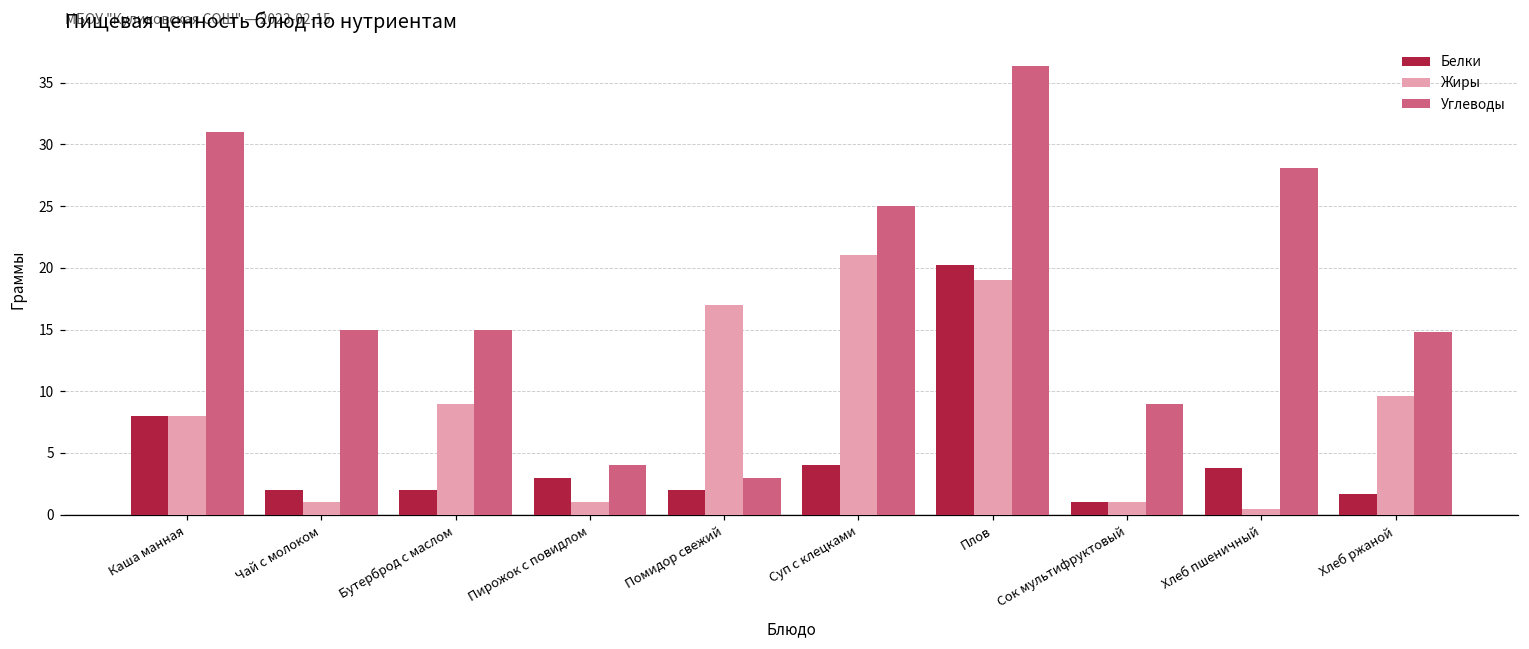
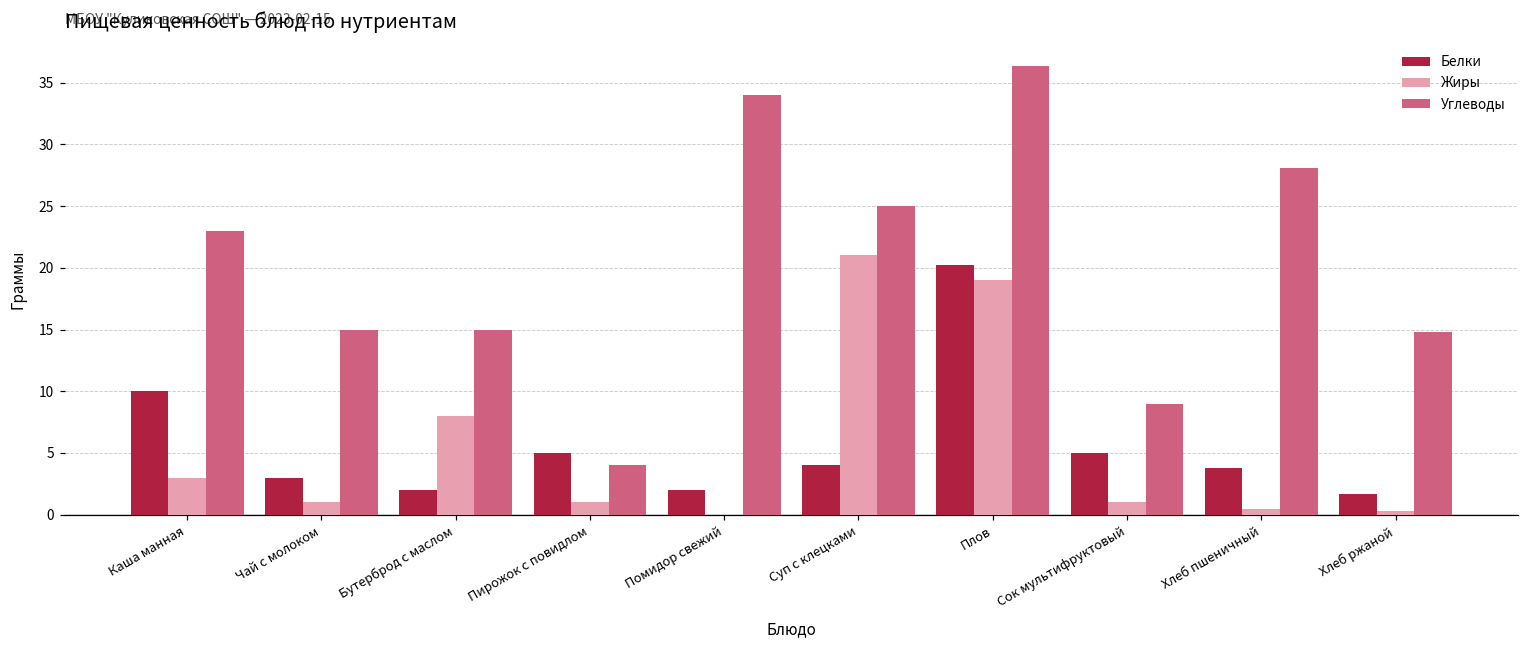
Белки, Каша манная: 8 -> 10
Жиры, Каша манная: 8 -> 3
Углеводы, Каша манная: 31 -> 23
Белки, Чай с молоком: 2 -> 3
Жиры, Бутерброд с маслом: 9 -> 8
Белки, Пирожок с повидлом: 3 -> 5
Жиры, Помидор свежий: 17 -> 0
Углеводы, Помидор свежий: 3 -> 34
Белки, Сок мультифруктовый: 1 -> 5
Жиры, Хлеб ржаной: 9.6 -> 0.3
